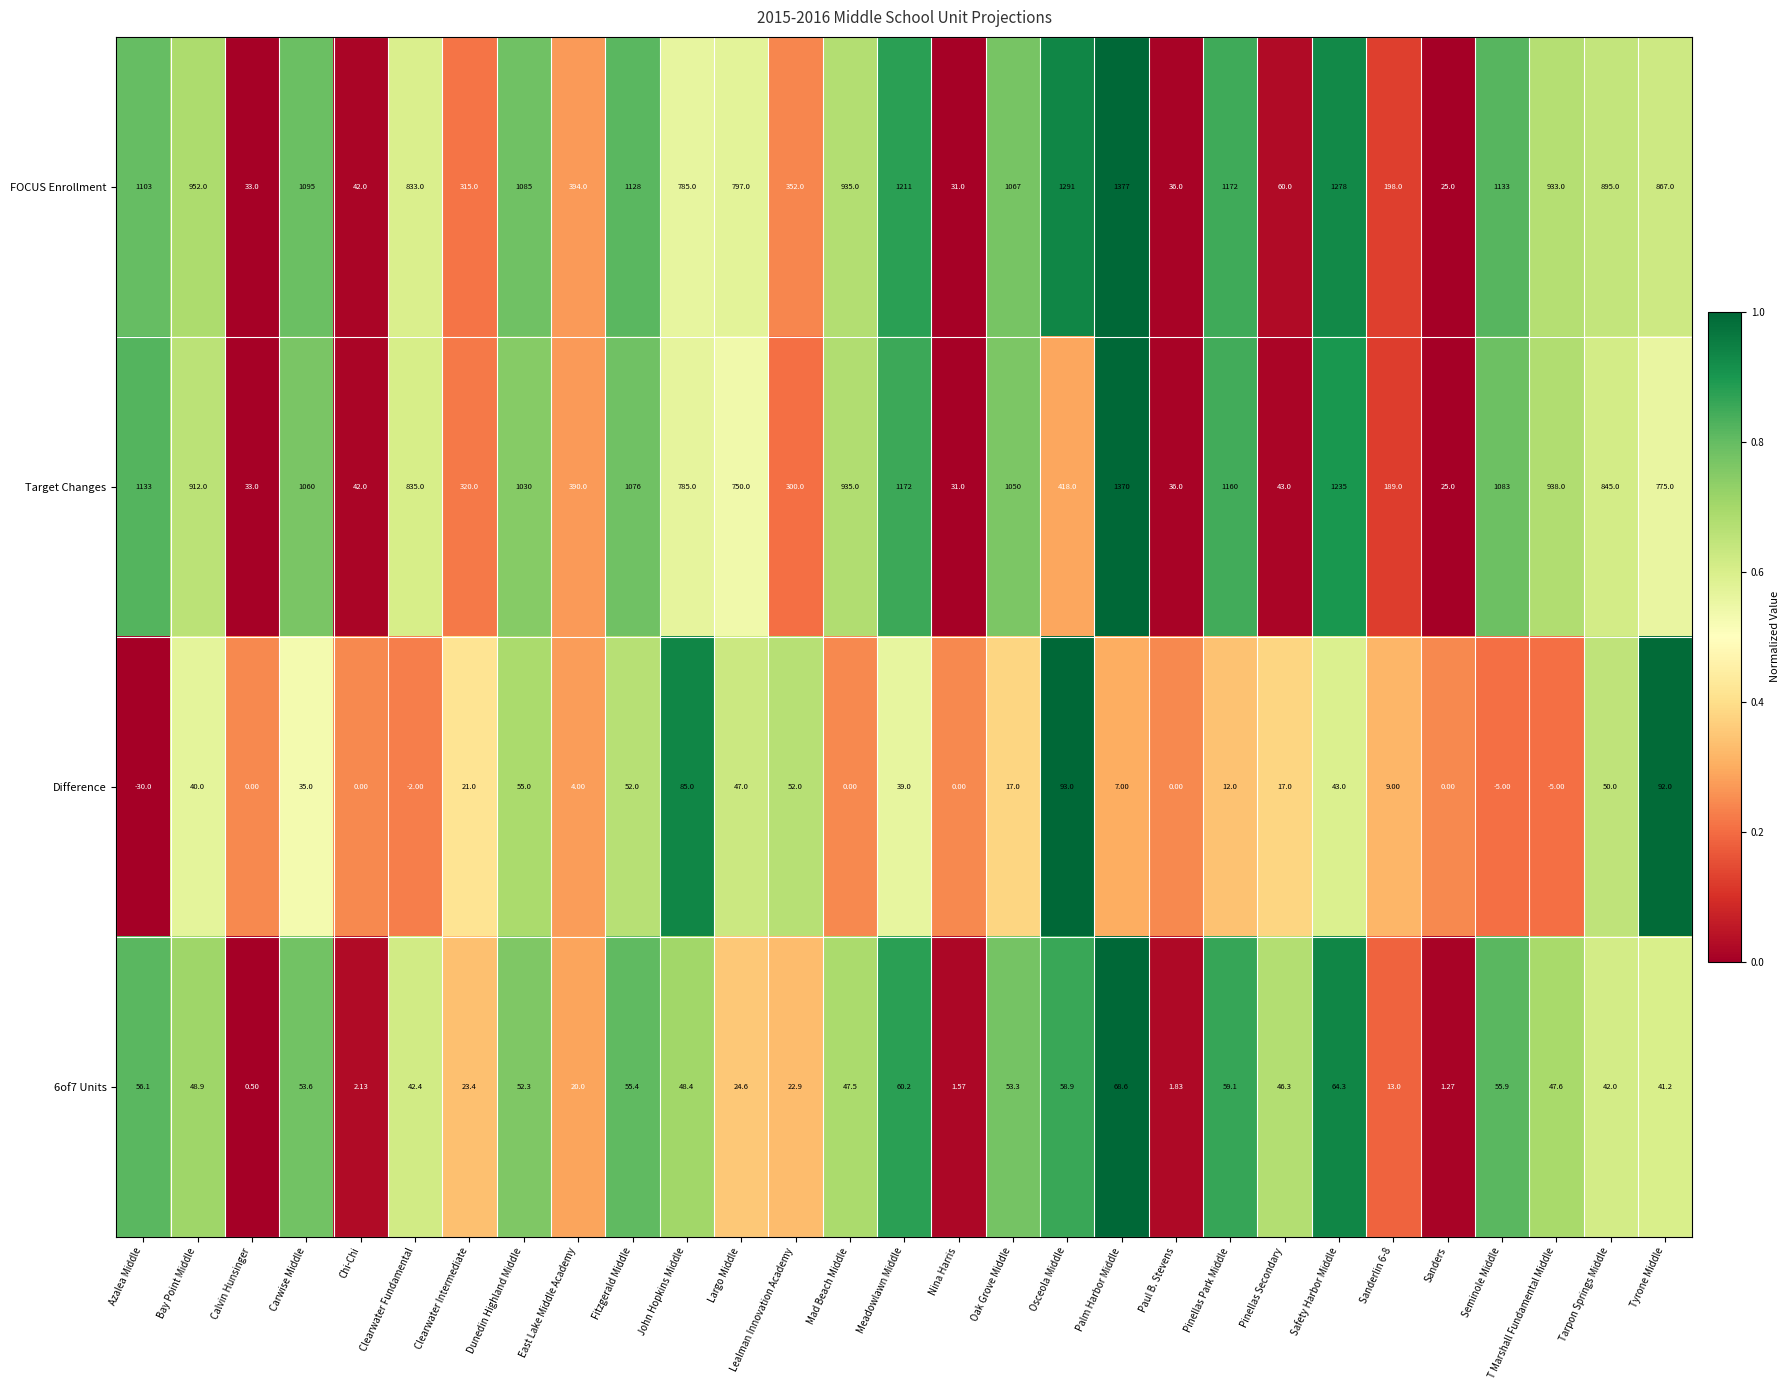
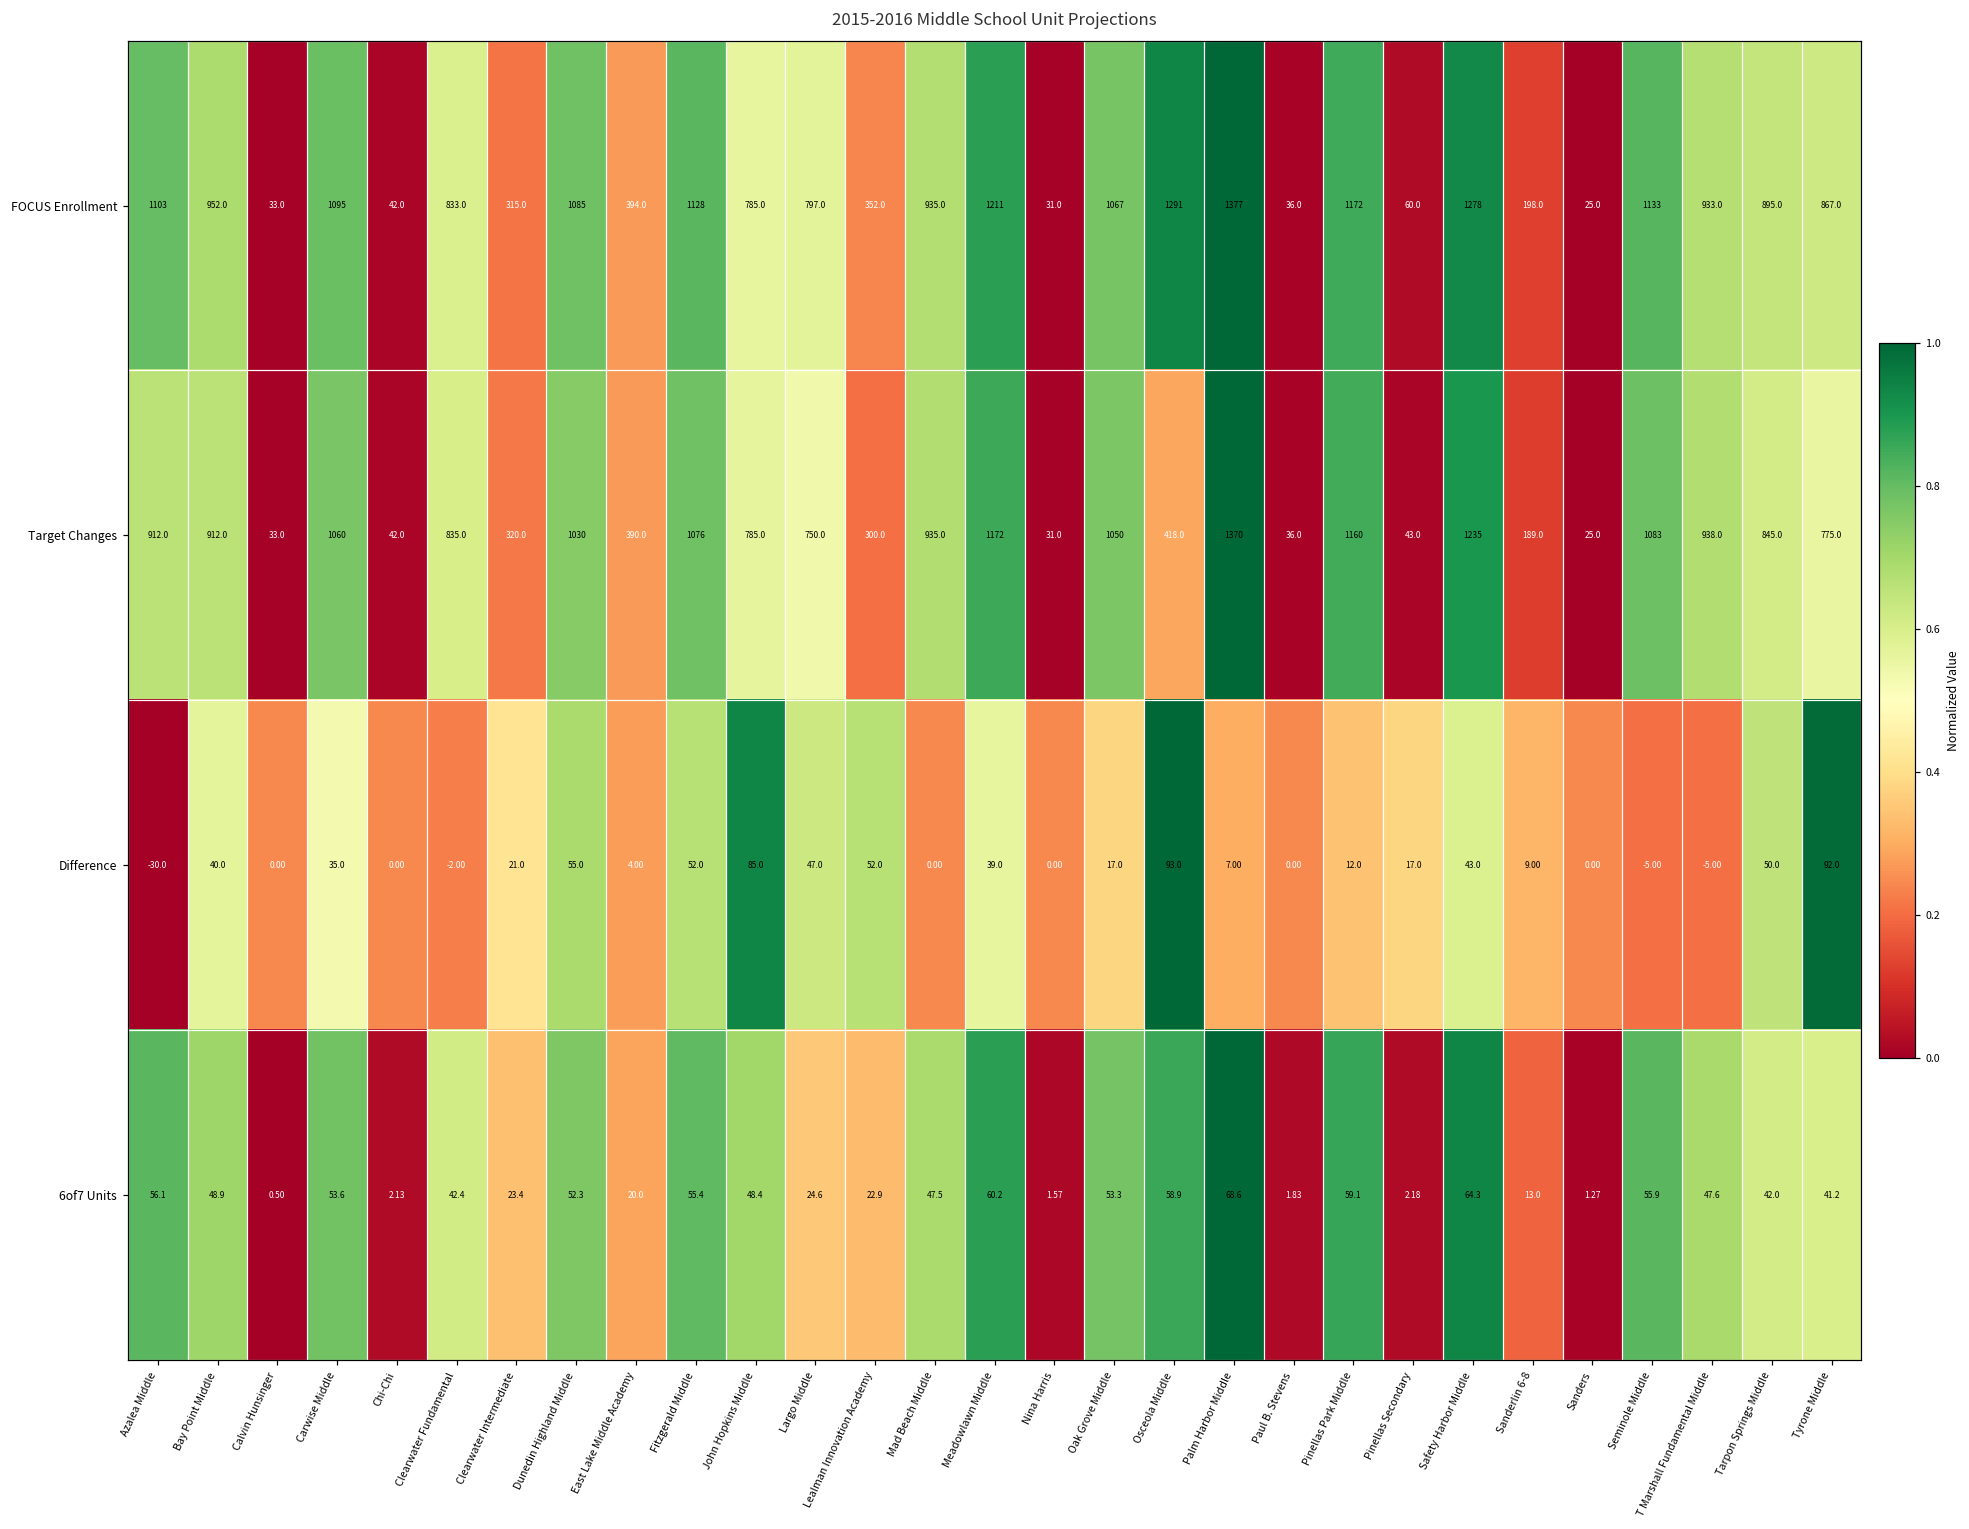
Target Changes, Azalea Middle: 1133 -> 912.0
6of7 Units, Pinellas Secondary: 46.3 -> 2.18
